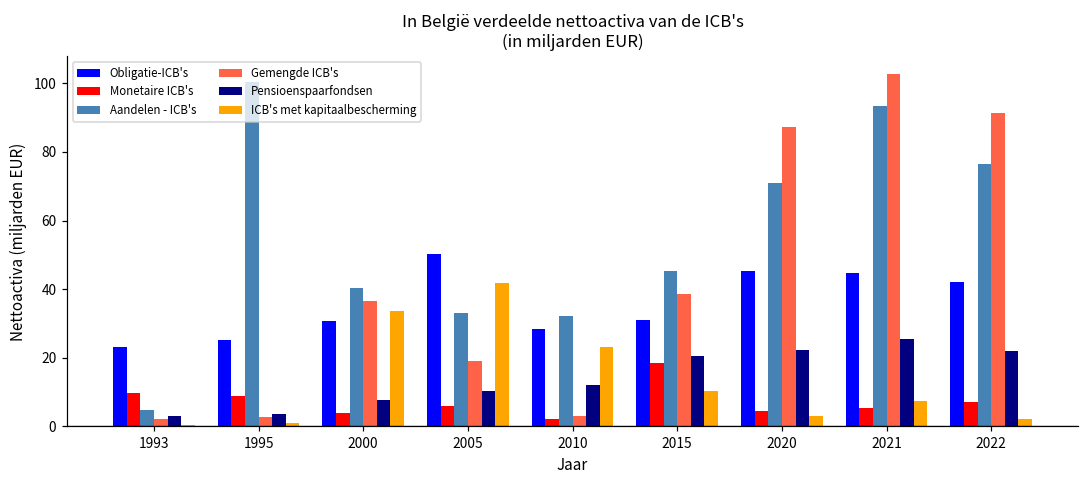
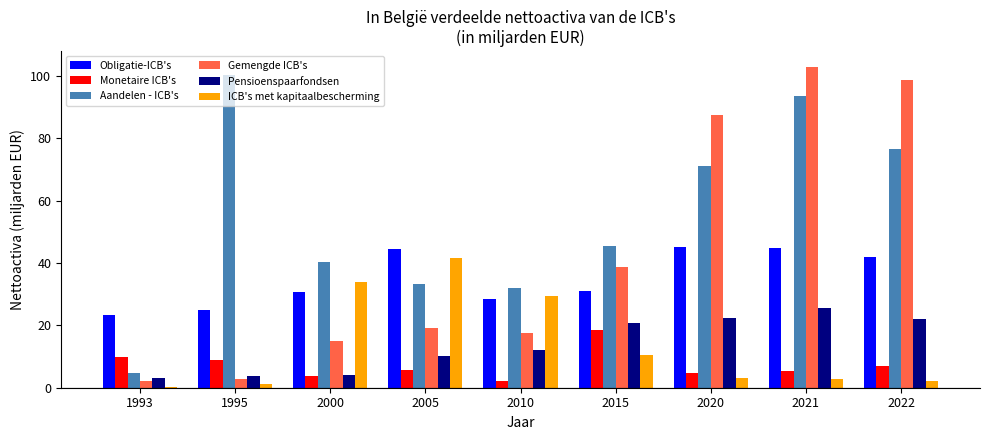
Gemengde ICB's, 2000: 37 -> 15
Pensioenspaarfondsen, 2000: 8 -> 4
Obligatie-ICB's, 2005: 50 -> 45
Gemengde ICB's, 2010: 3 -> 18
ICB's met kapitaalbescherming, 2010: 23 -> 29
ICB's met kapitaalbescherming, 2021: 7 -> 3
Gemengde ICB's, 2022: 91 -> 99
